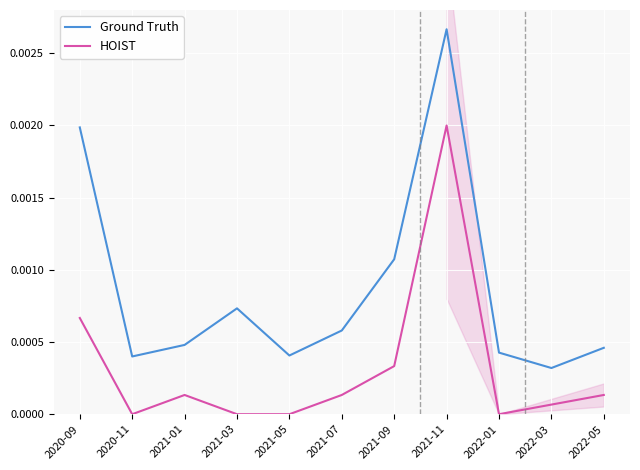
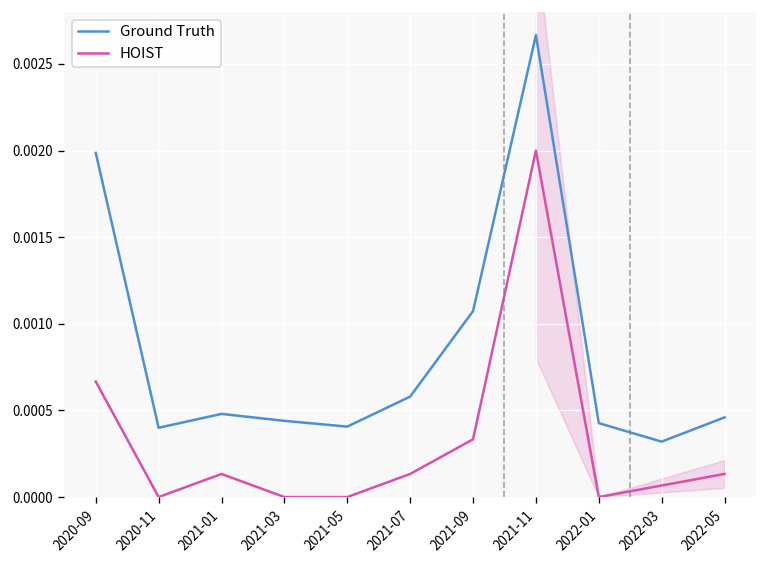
Ground Truth, 2021-03: 0.00073 -> 0.00044
